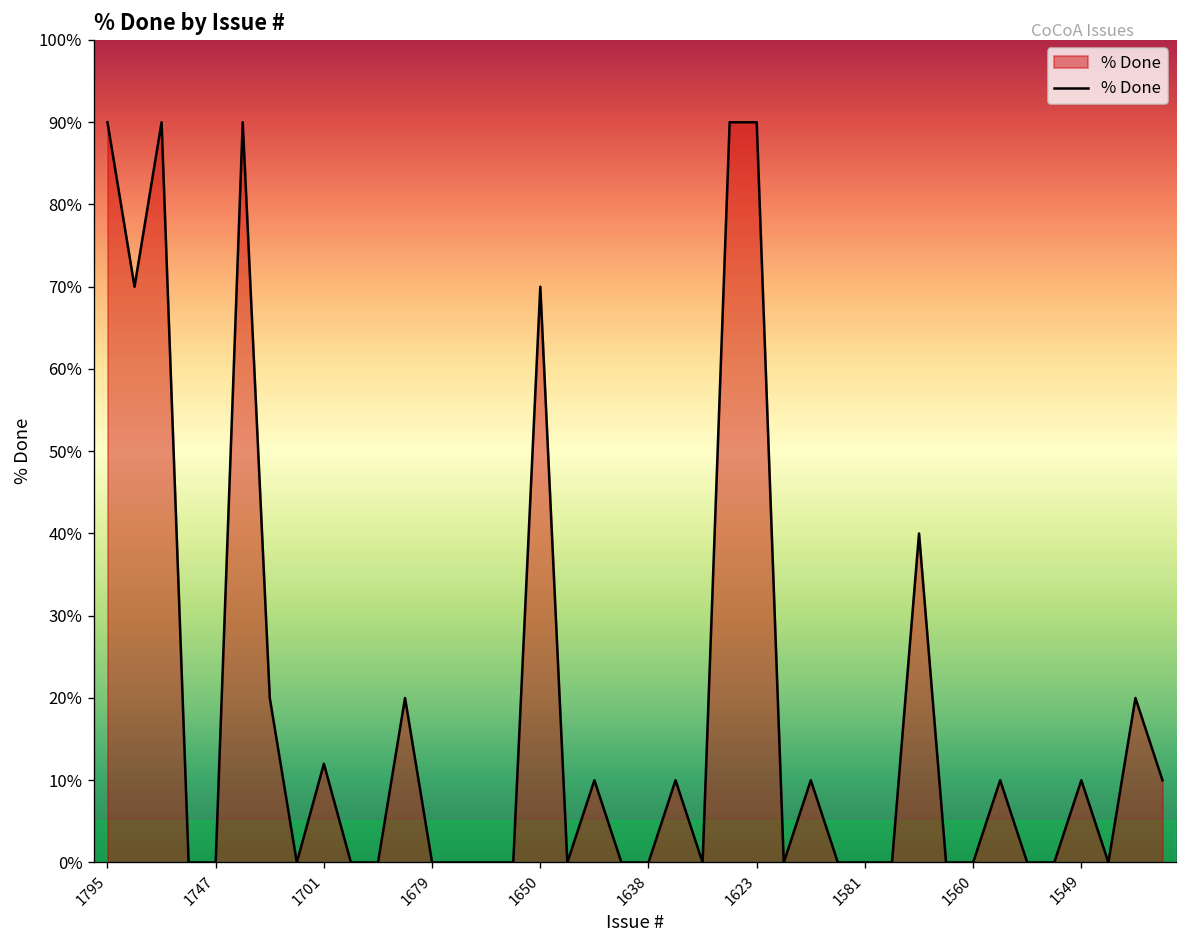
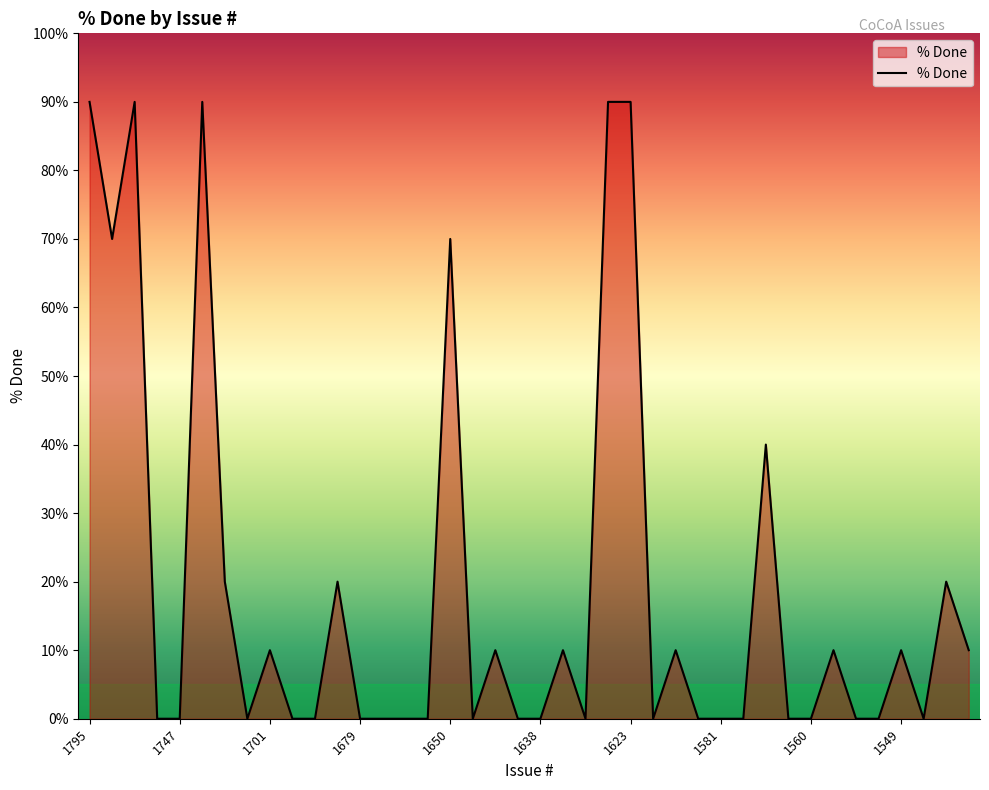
1701: 12% -> 10%
